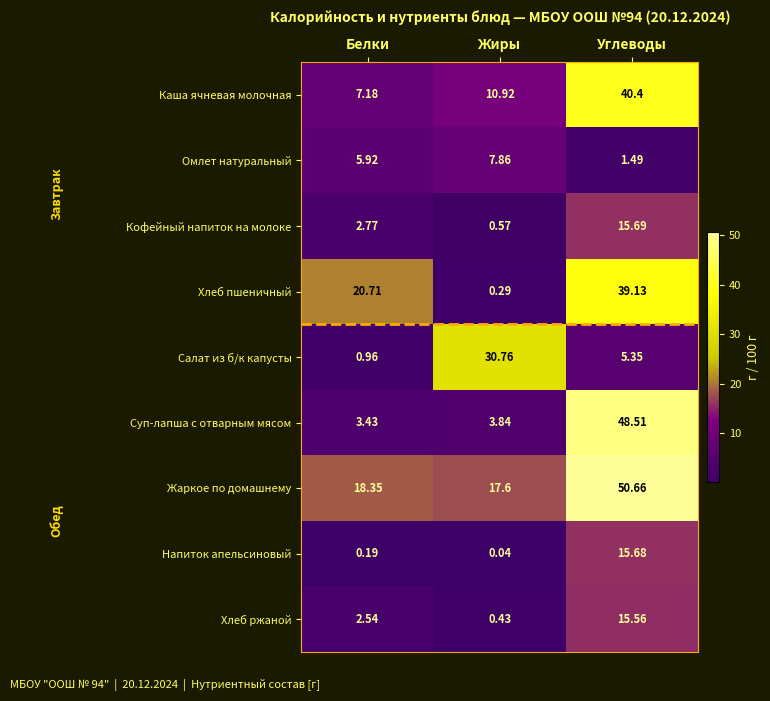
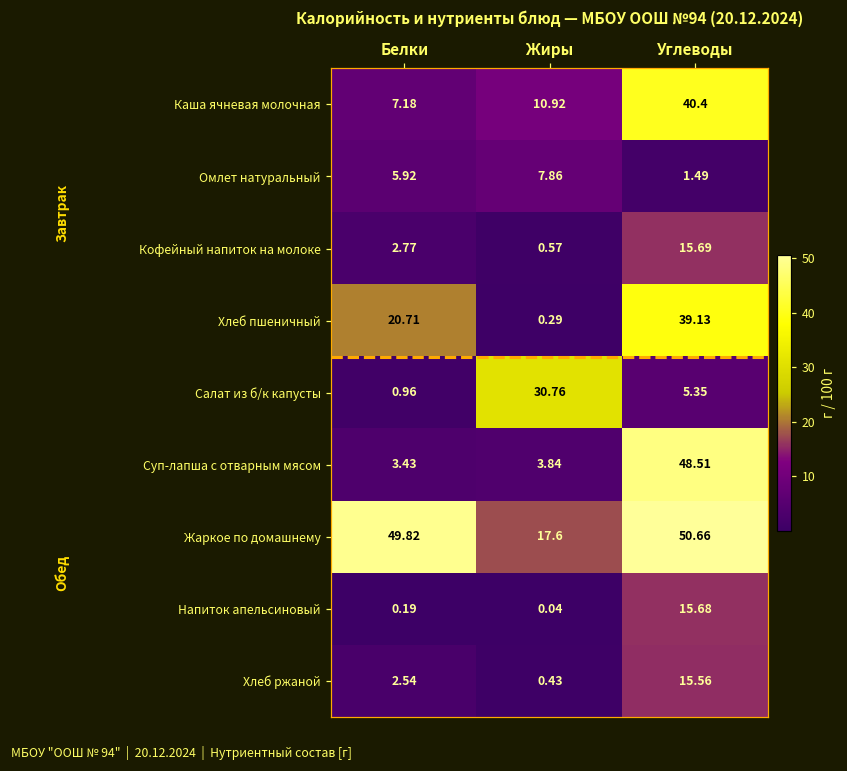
Жаркое по домашнему, Белки: 18.35 -> 49.82
